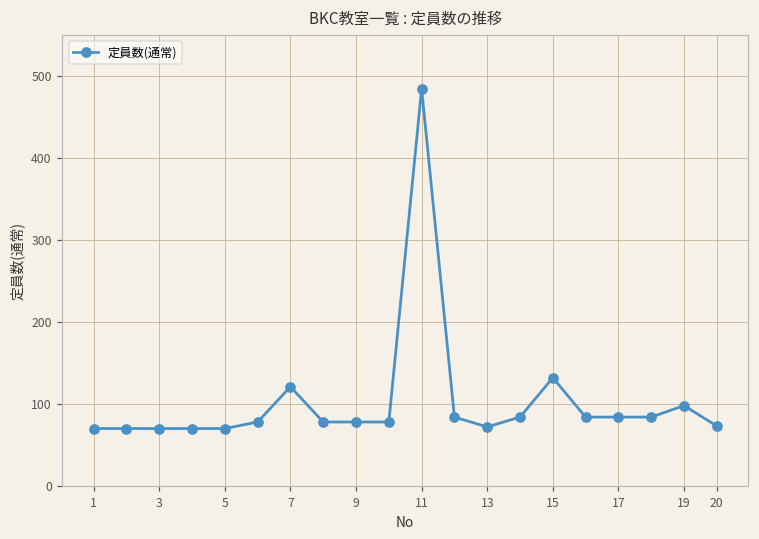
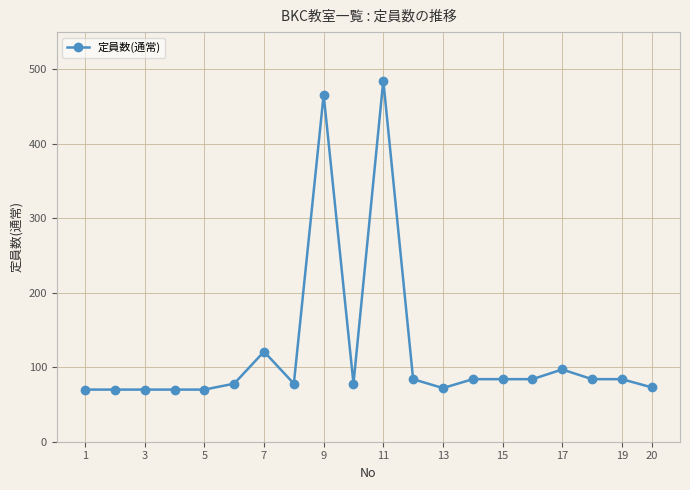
9: 80 -> 470
15: 130 -> 80
17: 80 -> 100
19: 100 -> 80
